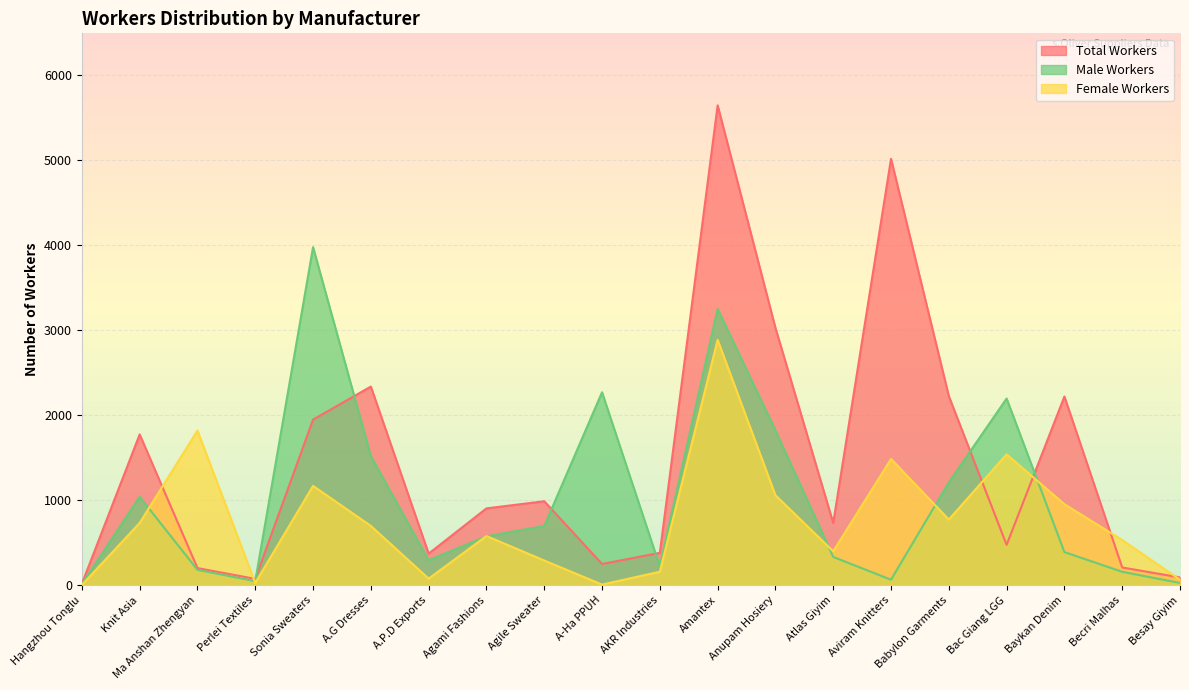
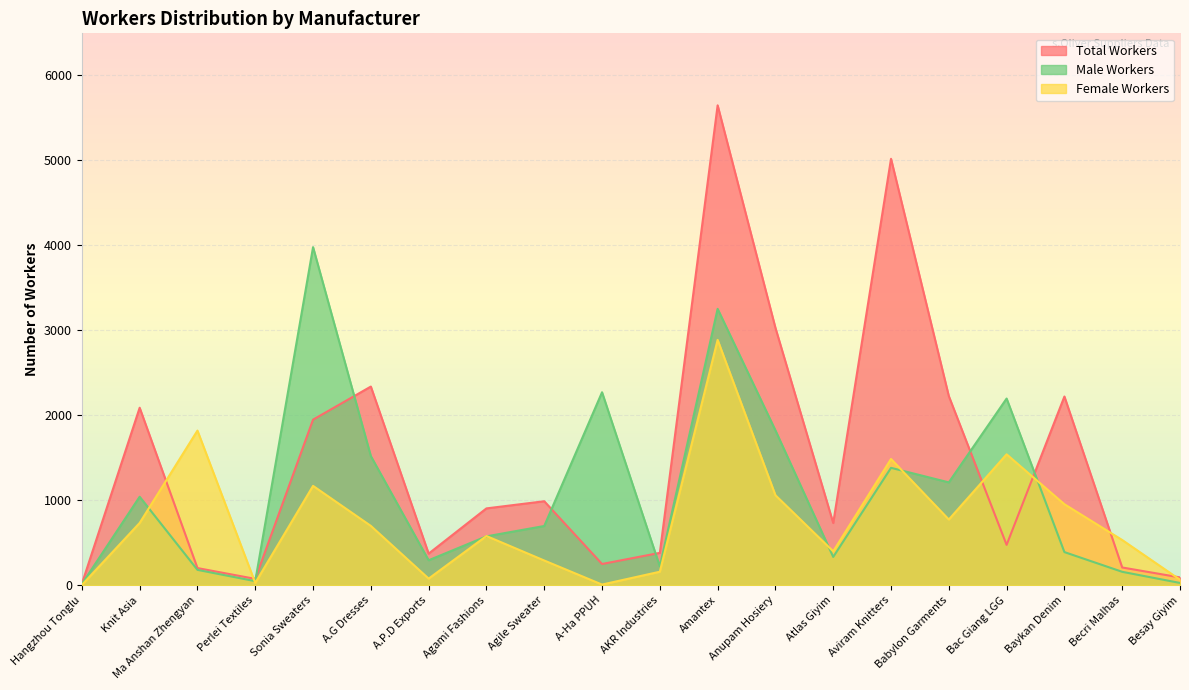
Total Workers, Knit Asia: 1800 -> 2100
Male Workers, Aviram Knitters: 100 -> 1400
